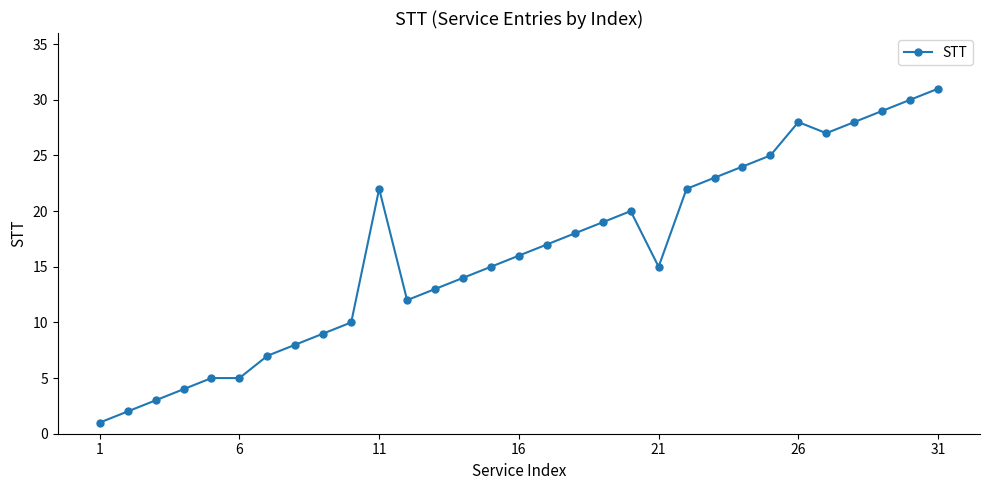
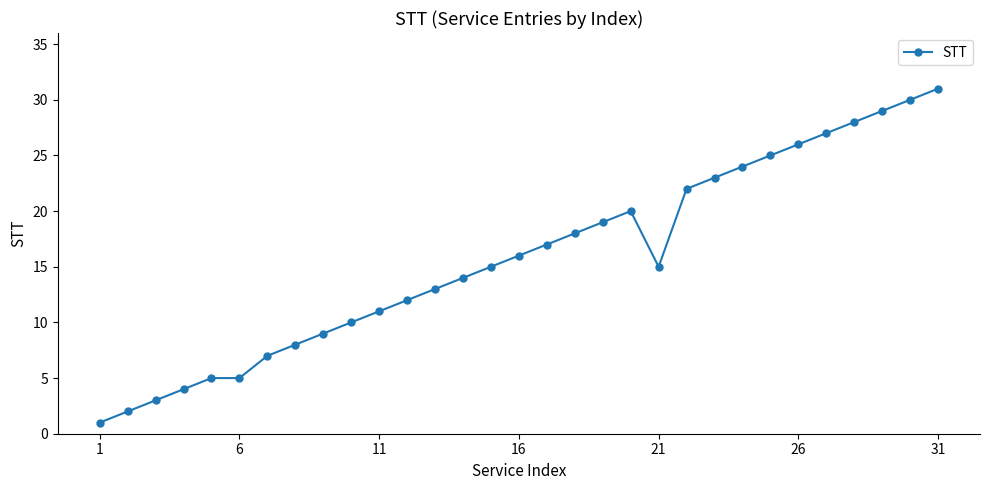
11: 22 -> 11
26: 28 -> 26
